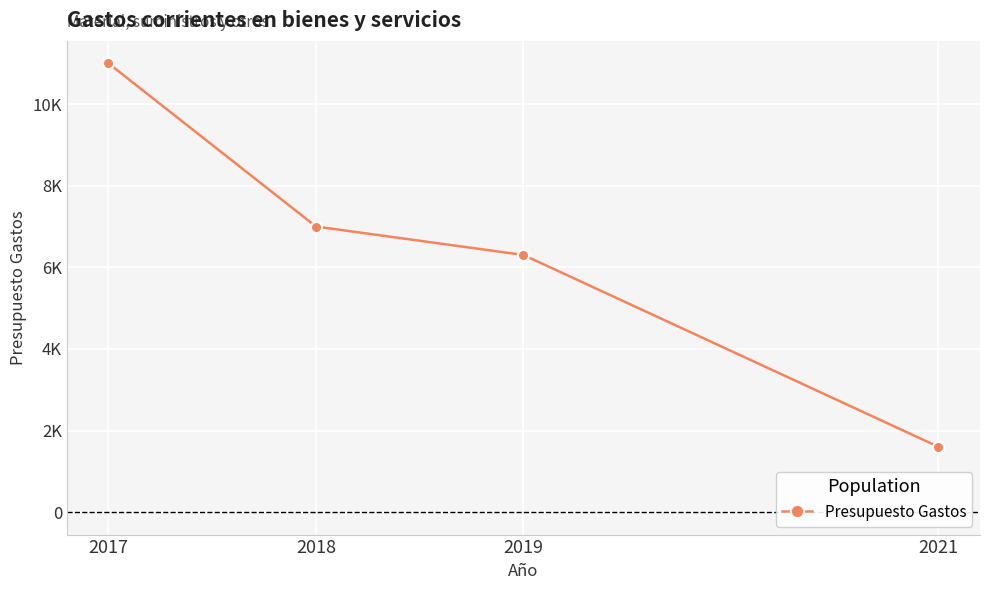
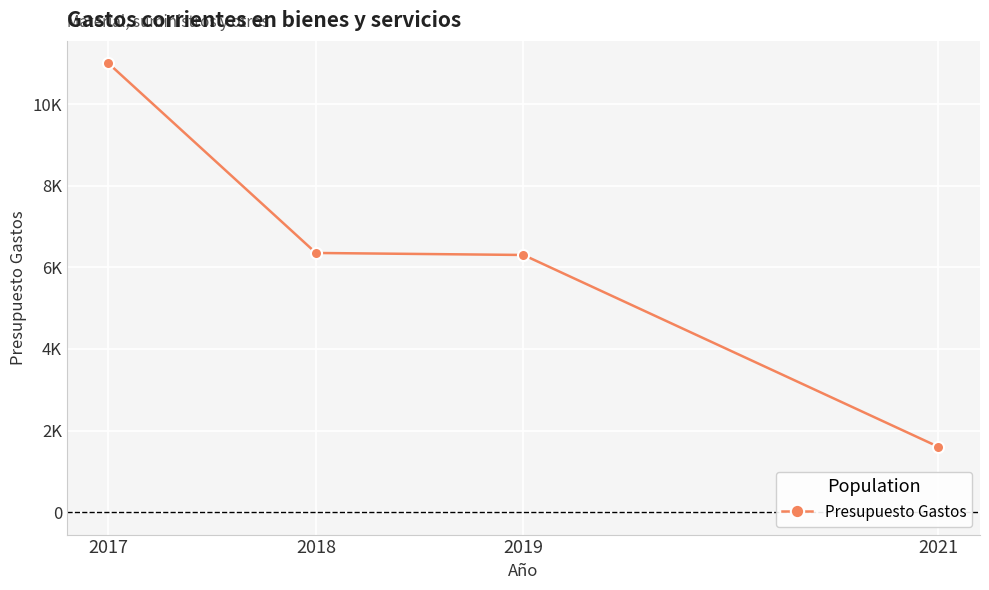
2018: 7000 -> 6400
